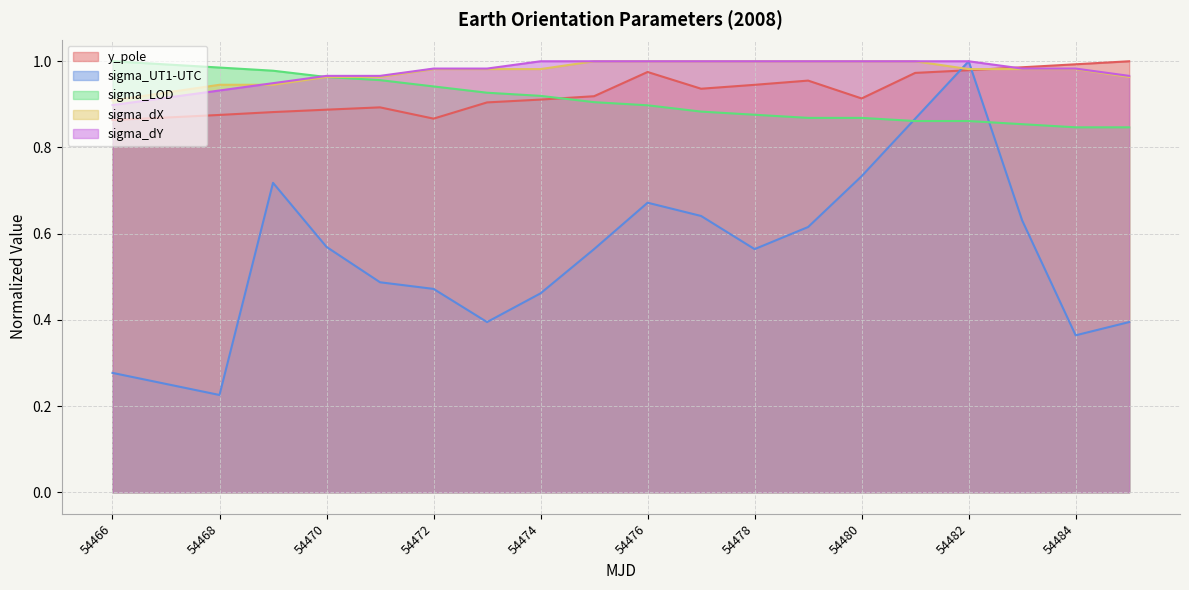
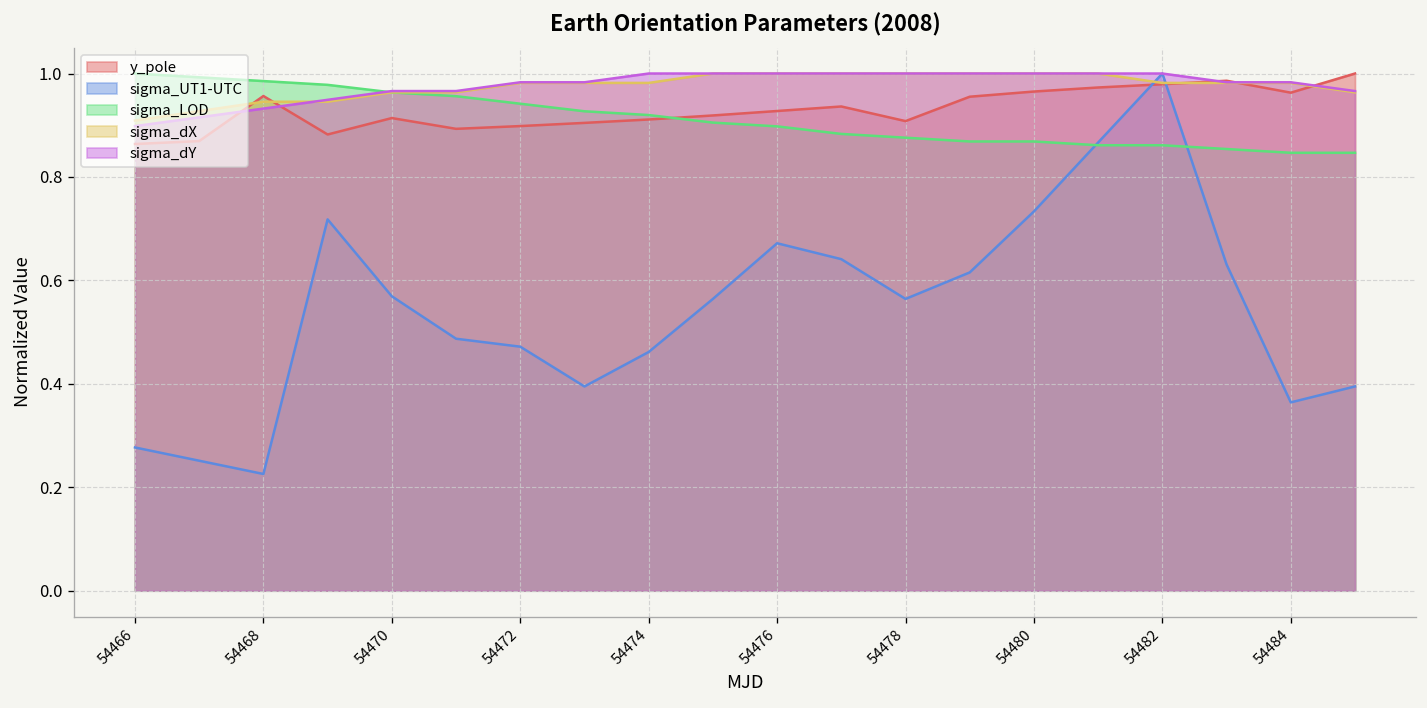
y_pole, 54468: 0.88 -> 0.96
y_pole, 54470: 0.89 -> 0.91
y_pole, 54472: 0.87 -> 0.90
y_pole, 54476: 0.98 -> 0.93
y_pole, 54478: 0.95 -> 0.91
y_pole, 54480: 0.91 -> 0.97
y_pole, 54484: 0.99 -> 0.96
